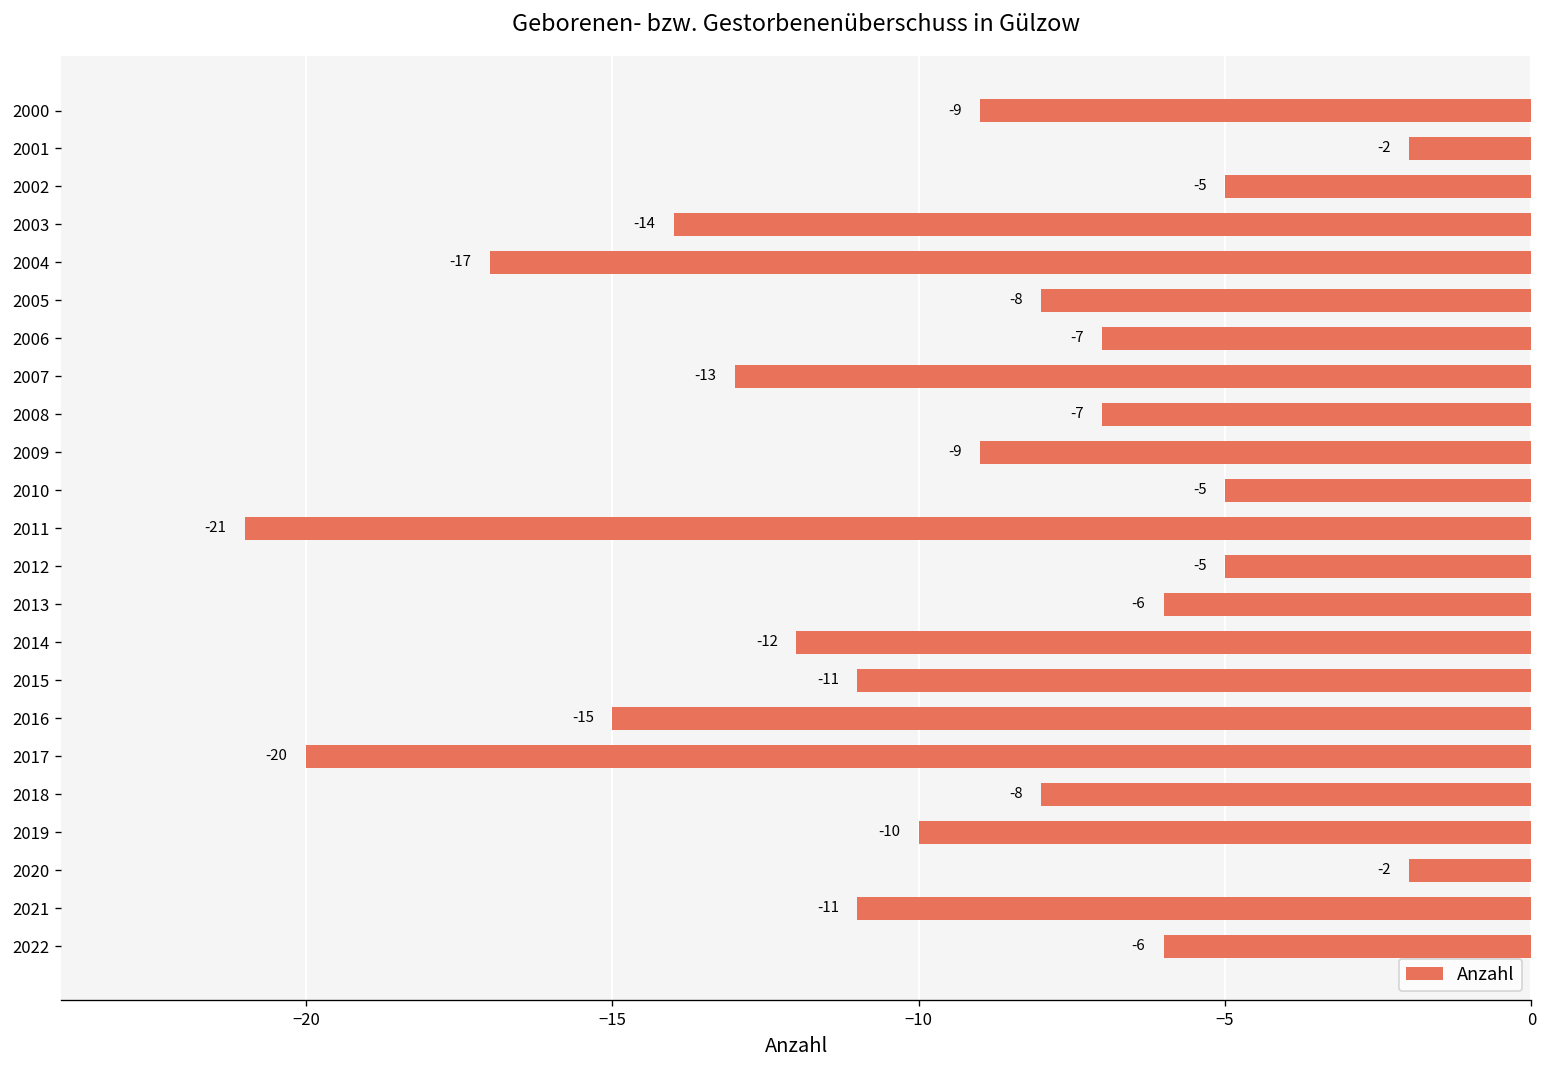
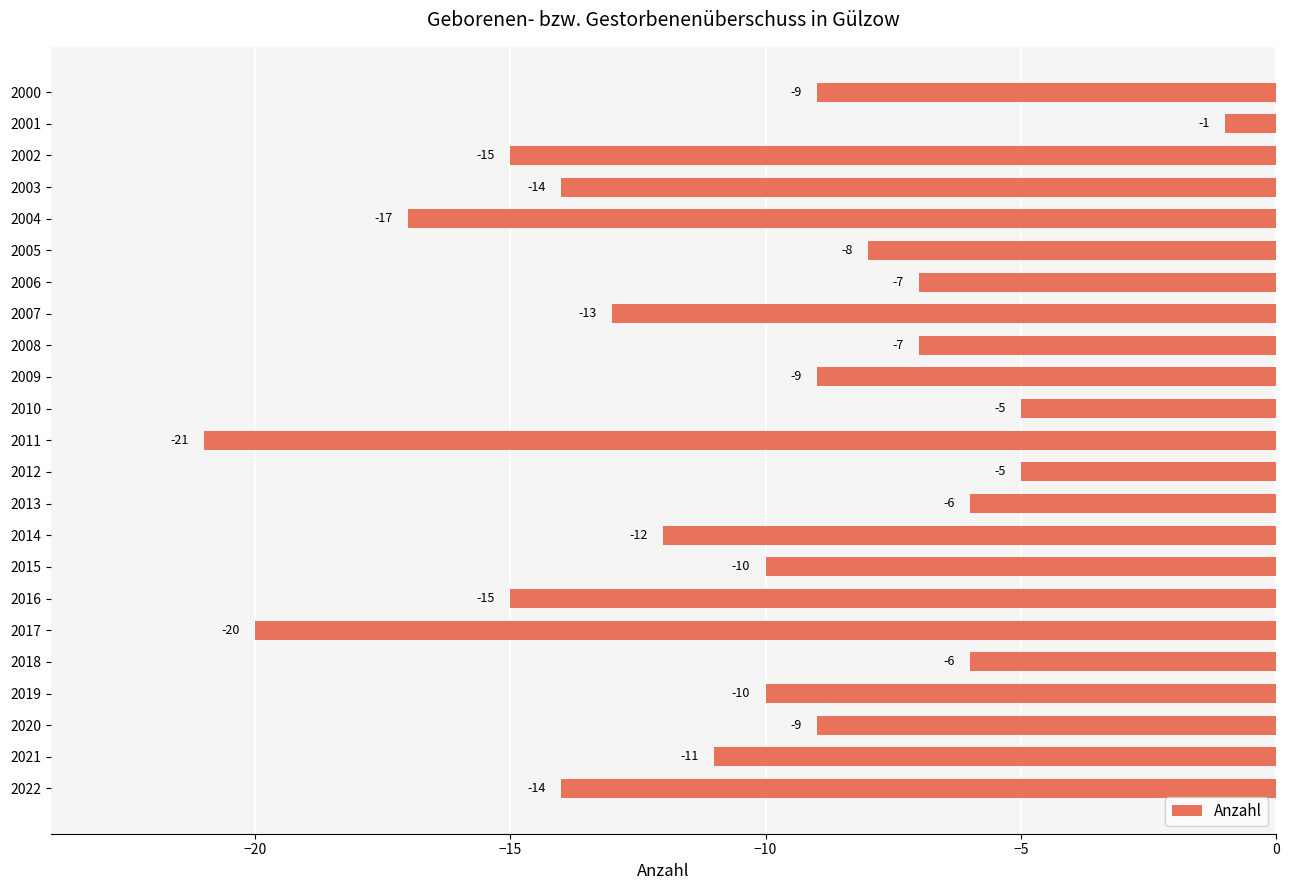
2001: -2 -> -1
2002: -5 -> -15
2015: -11 -> -10
2018: -8 -> -6
2020: -2 -> -9
2022: -6 -> -14
